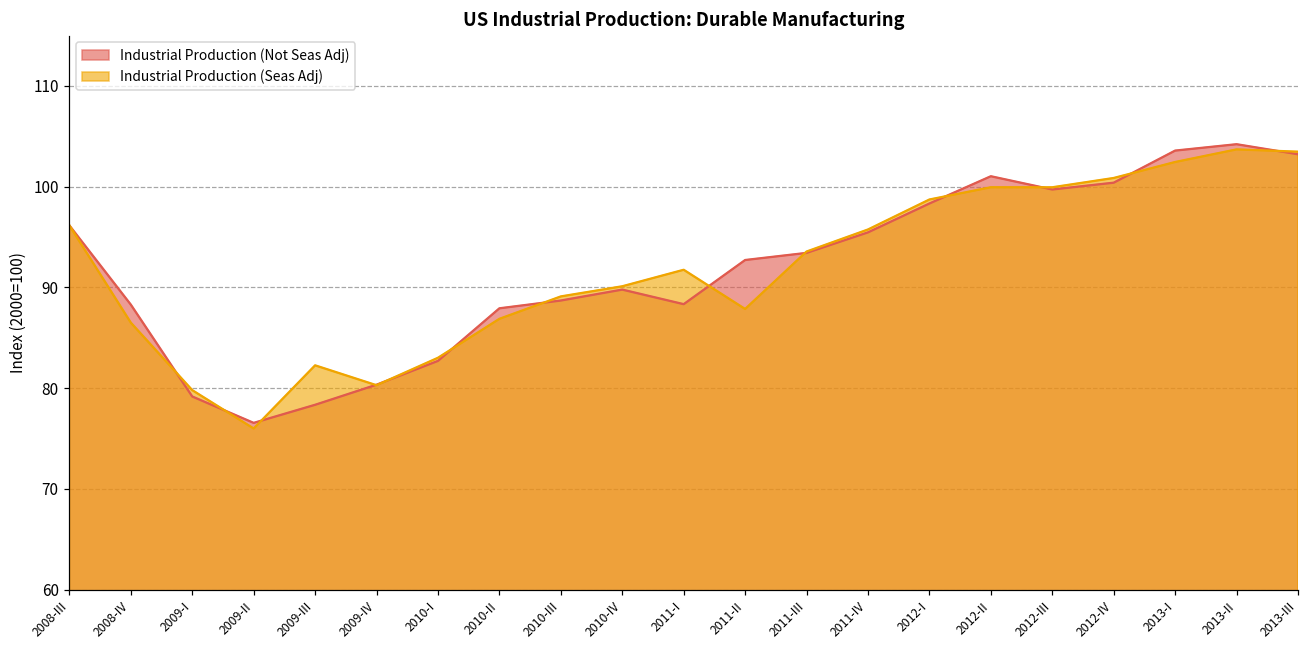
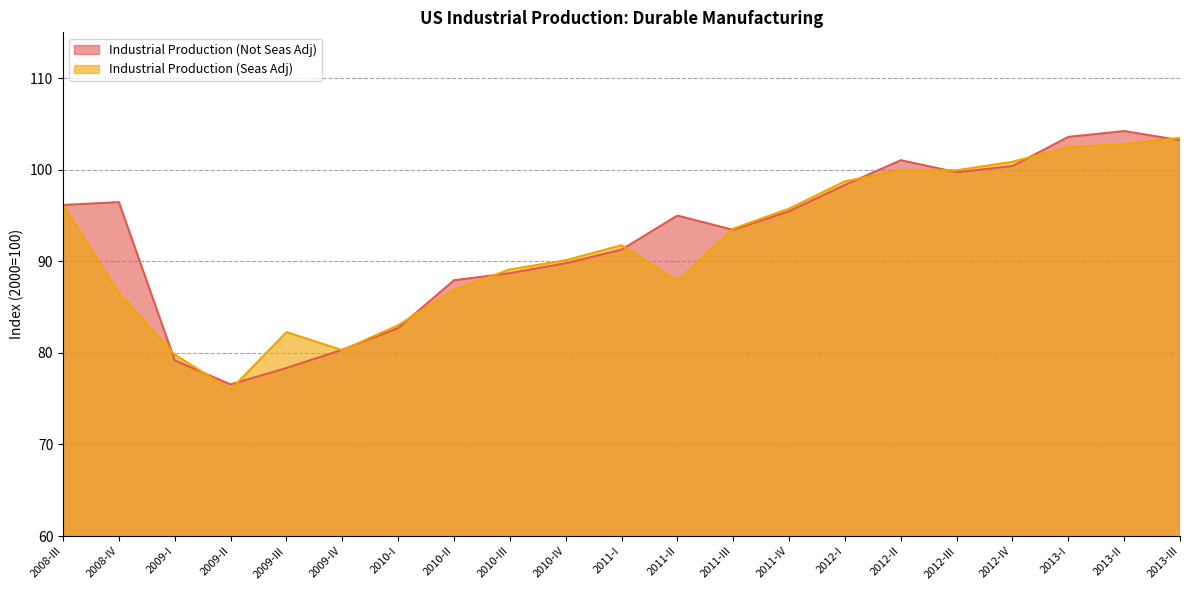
Industrial Production (Not Seas Adj), 2008-IV: 88 -> 96
Industrial Production (Not Seas Adj), 2011-I: 88 -> 91
Industrial Production (Not Seas Adj), 2011-II: 93 -> 95
Industrial Production (Seas Adj), 2013-II: 104 -> 103
